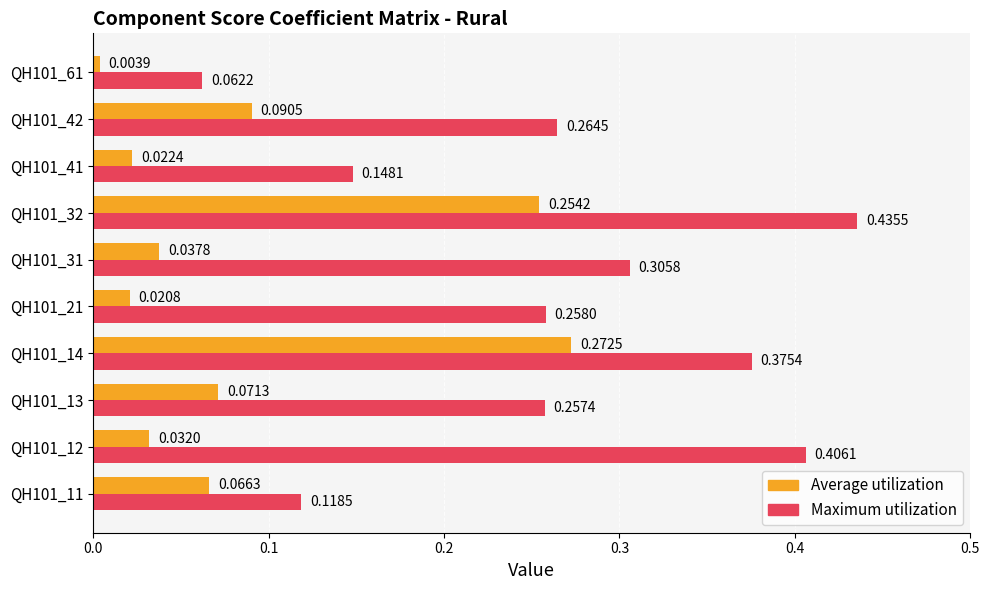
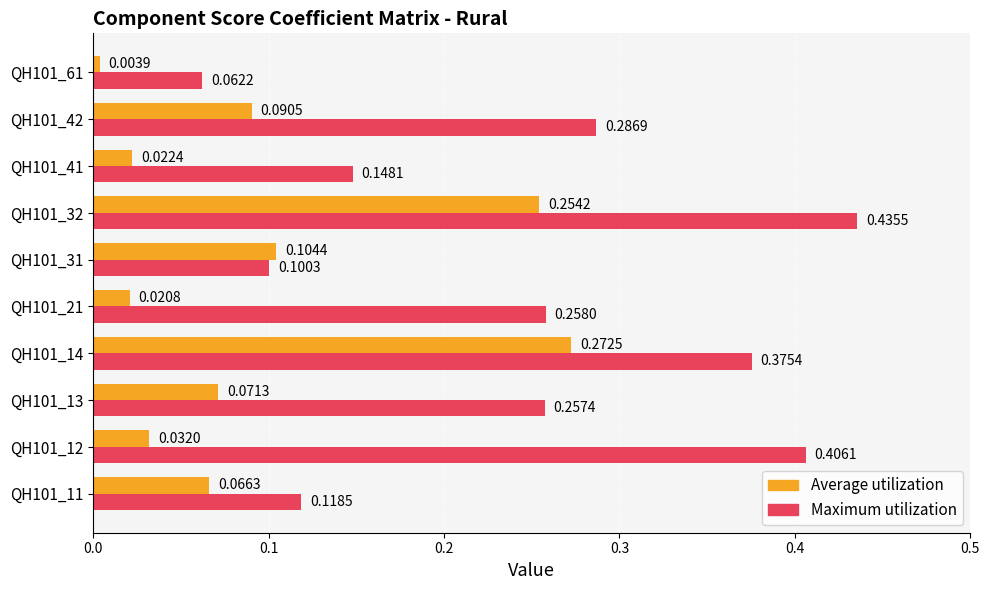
Maximum utilization, QH101_42: 0.2645 -> 0.2869
Average utilization, QH101_31: 0.0378 -> 0.1044
Maximum utilization, QH101_31: 0.3058 -> 0.1003
